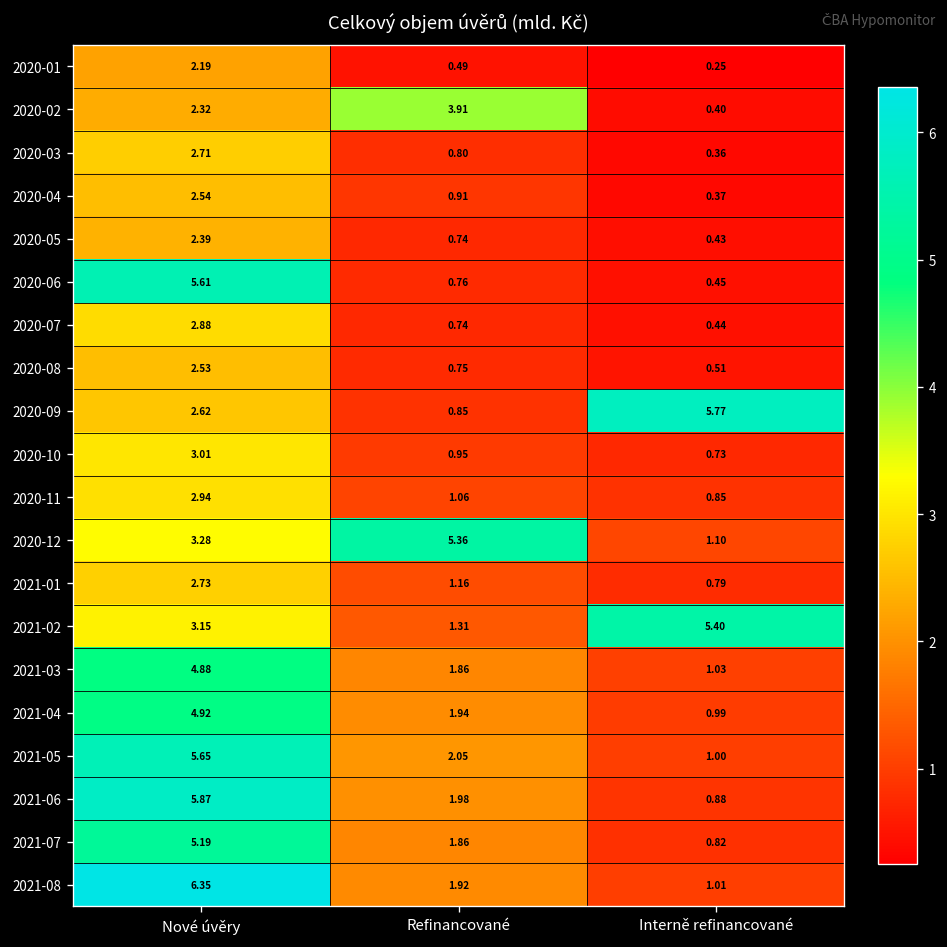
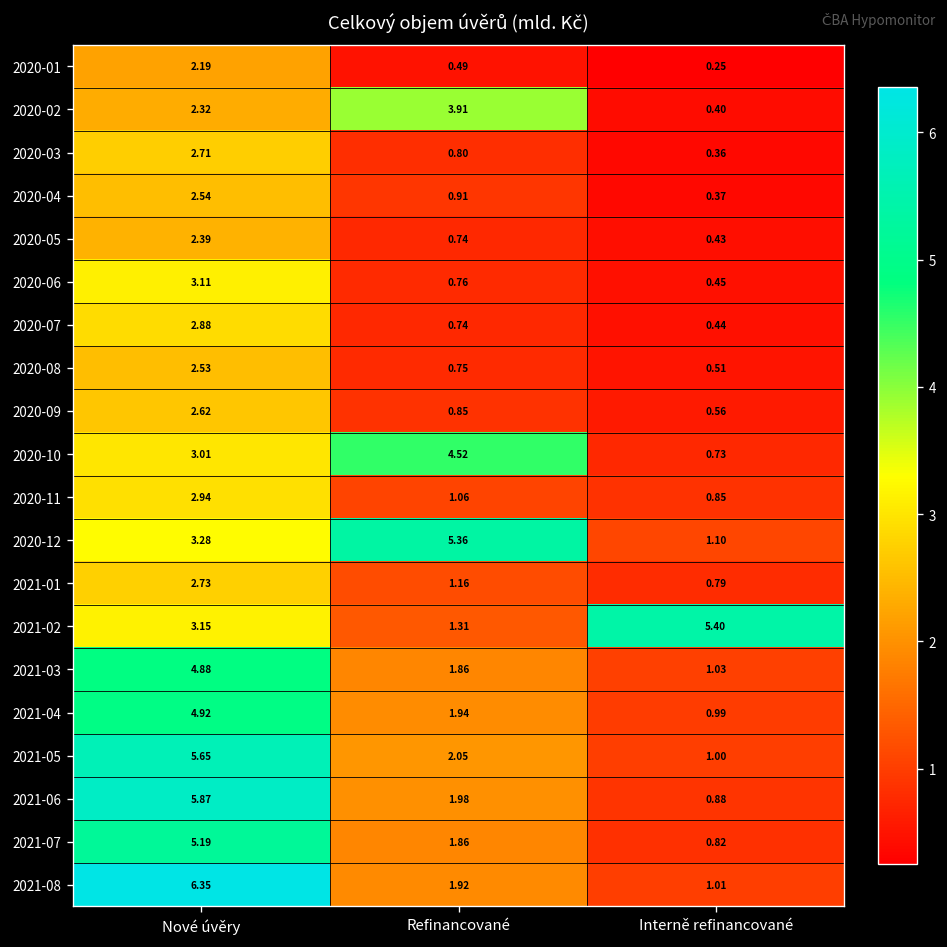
2020-06, Nové úvěry: 5.61 -> 3.11
2020-09, Interně refinancované: 5.77 -> 0.56
2020-10, Refinancované: 0.95 -> 4.52
